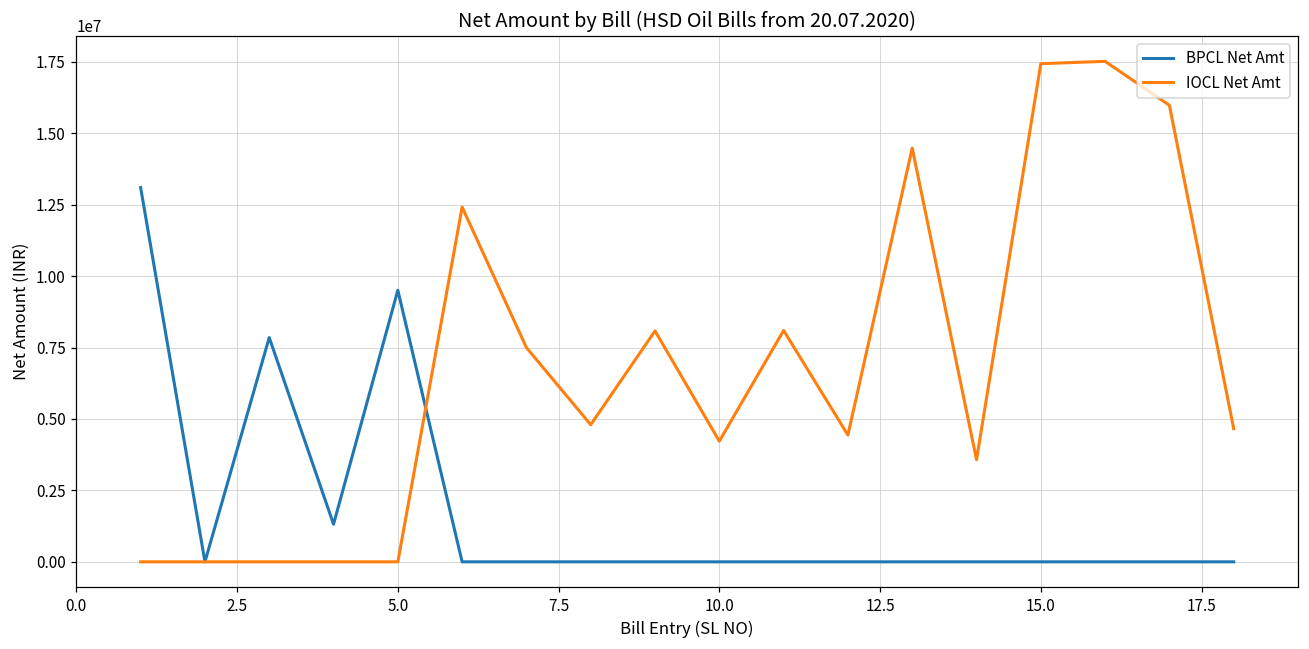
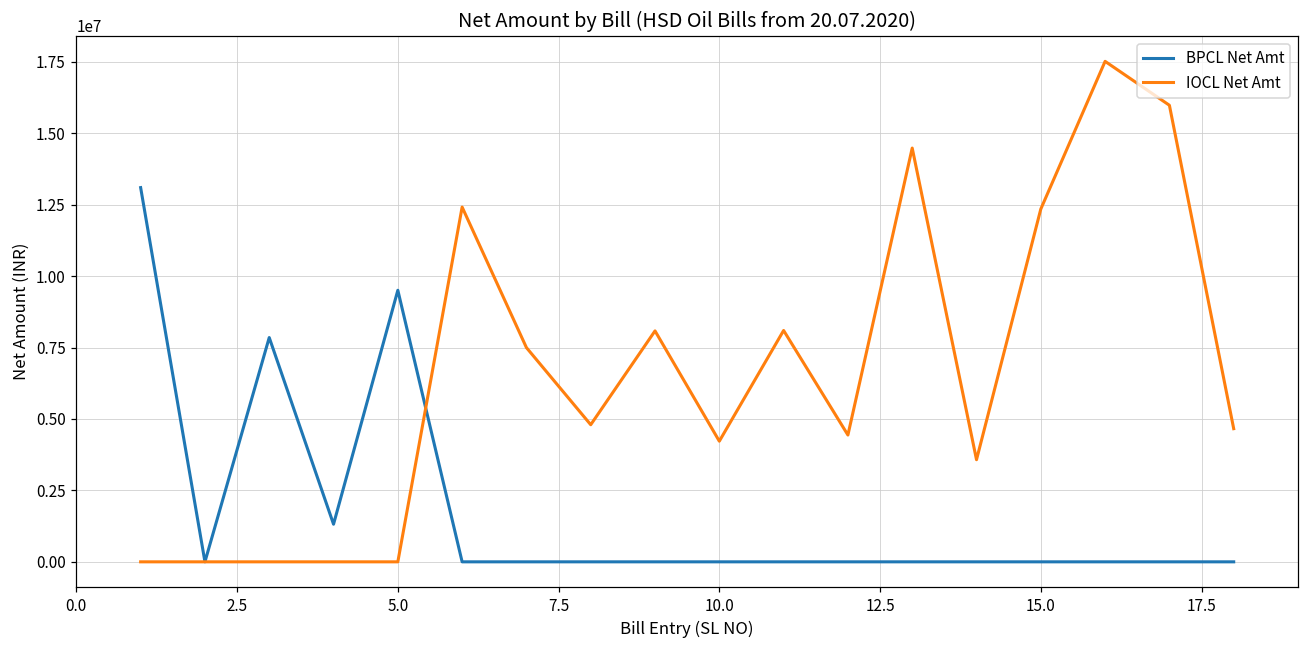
IOCL Net Amt, 15.0: 17400000 -> 12300000
